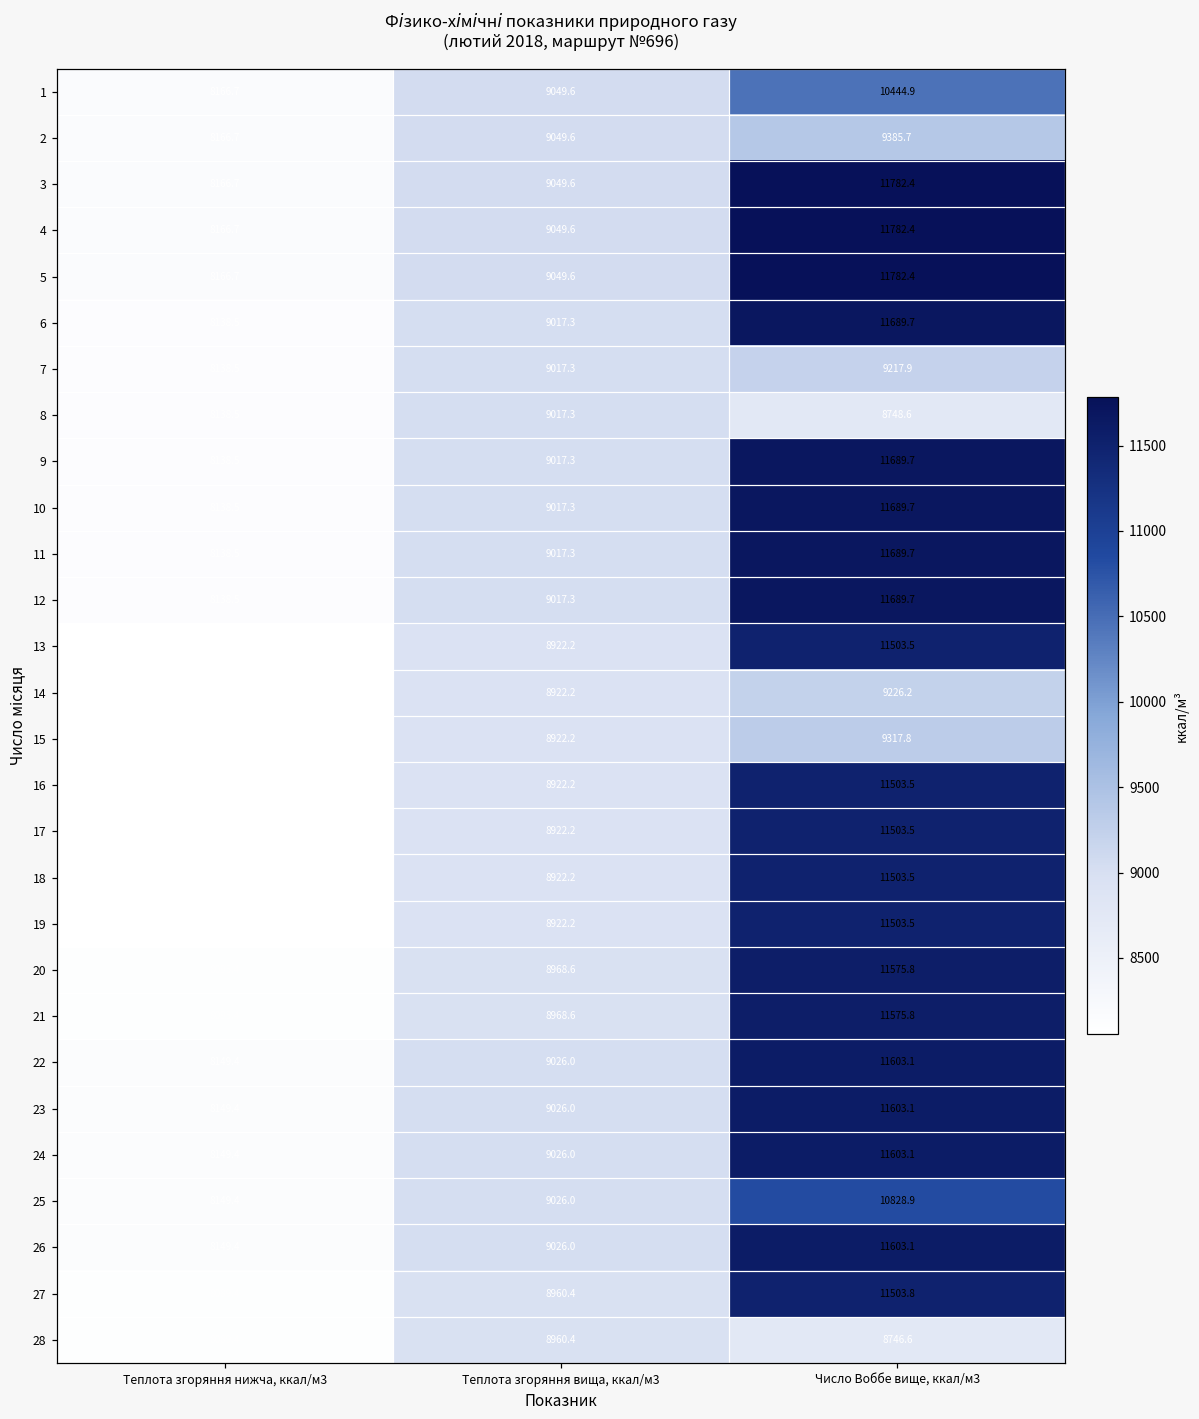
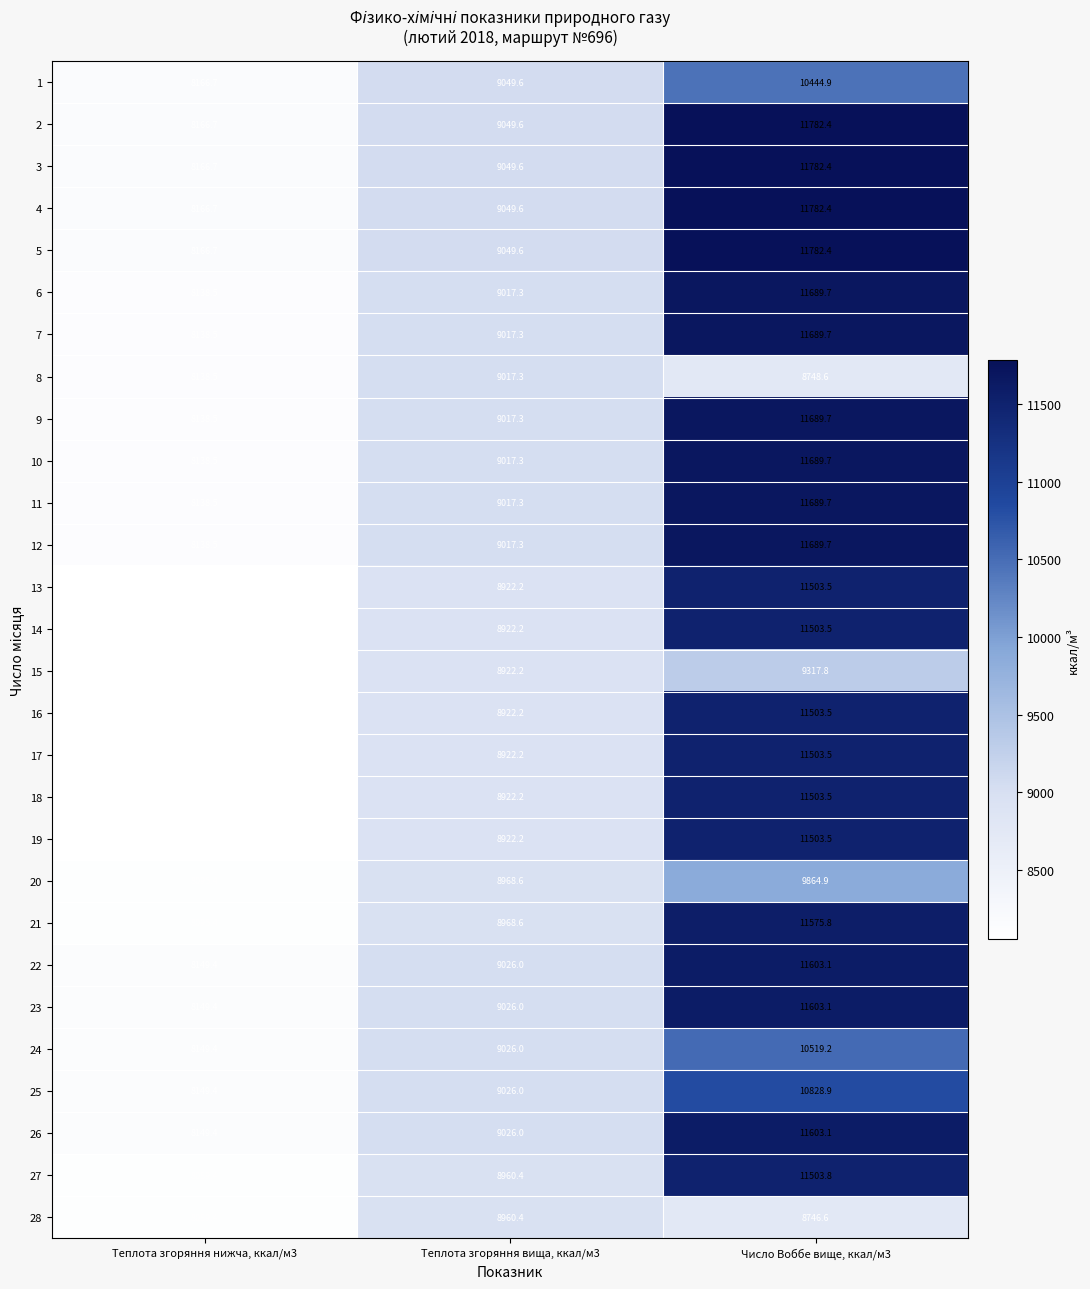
2, Число Воббе вище, ккал/м3: 9385.7 -> 11782.4
7, Число Воббе вище, ккал/м3: 9217.9 -> 11689.7
14, Число Воббе вище, ккал/м3: 9226.2 -> 11503.5
20, Число Воббе вище, ккал/м3: 11575.8 -> 9864.9
24, Число Воббе вище, ккал/м3: 11603.1 -> 10519.2
